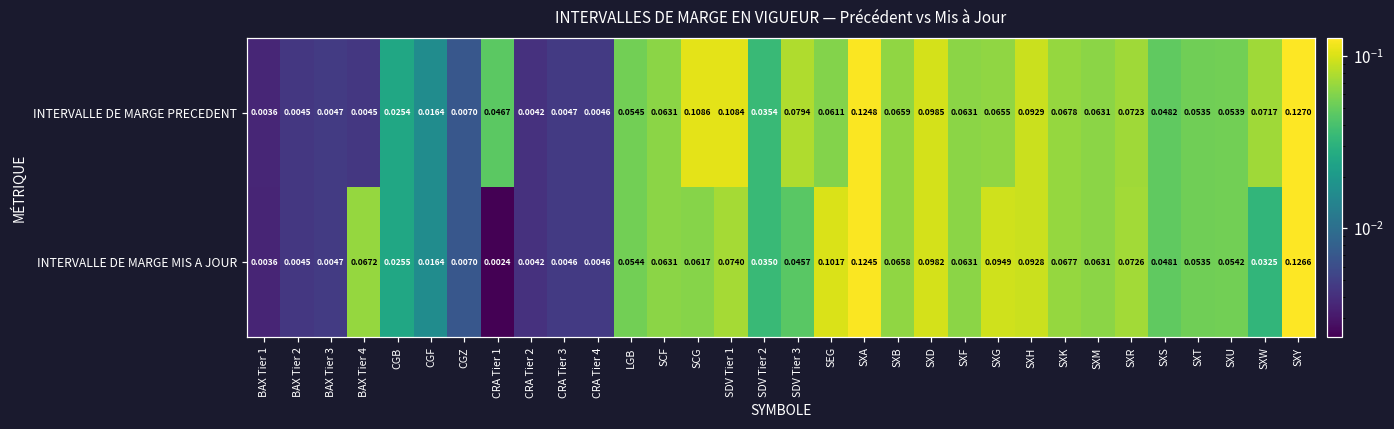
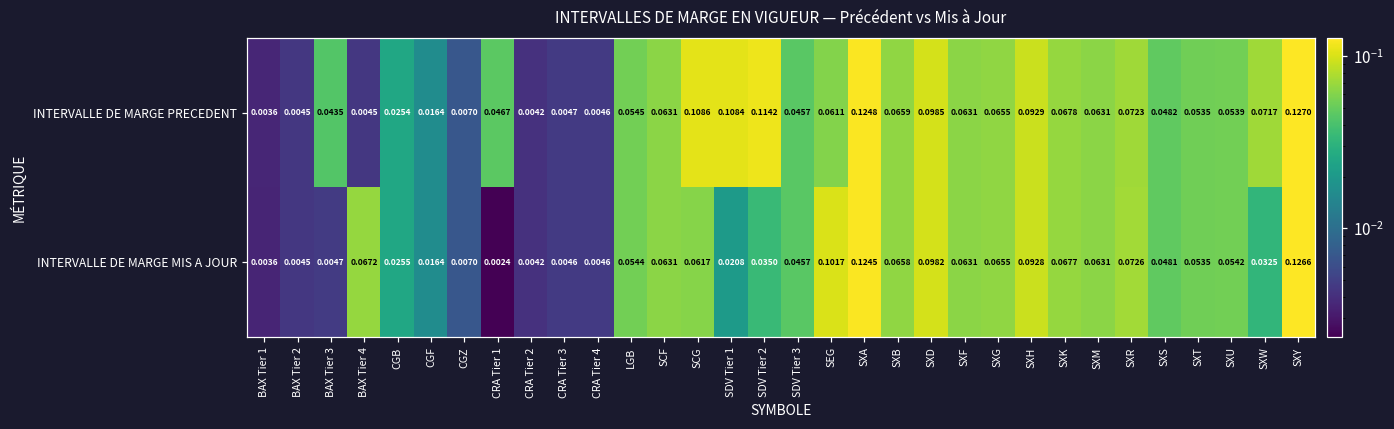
INTERVALLE DE MARGE PRECEDENT, BAX Tier 3: 0.0047 -> 0.0435
INTERVALLE DE MARGE PRECEDENT, SDV Tier 2: 0.0354 -> 0.1142
INTERVALLE DE MARGE PRECEDENT, SDV Tier 3: 0.0794 -> 0.0457
INTERVALLE DE MARGE MIS A JOUR, SDV Tier 1: 0.0740 -> 0.0208
INTERVALLE DE MARGE MIS A JOUR, SXG: 0.0949 -> 0.0655
